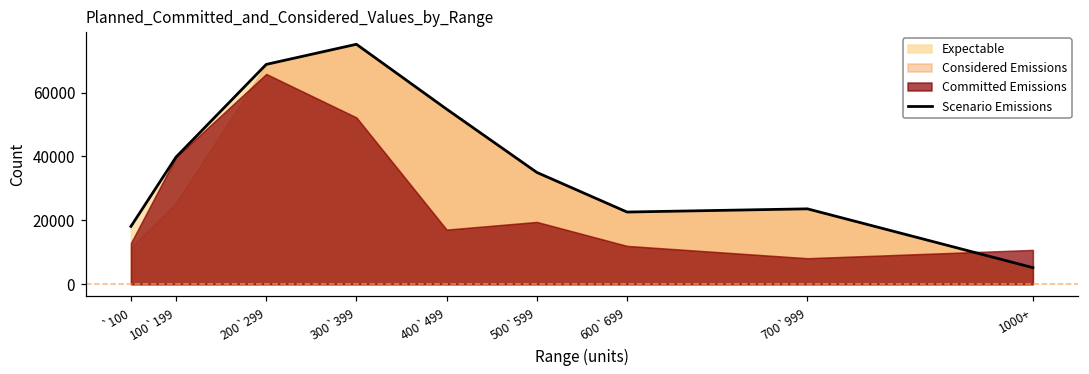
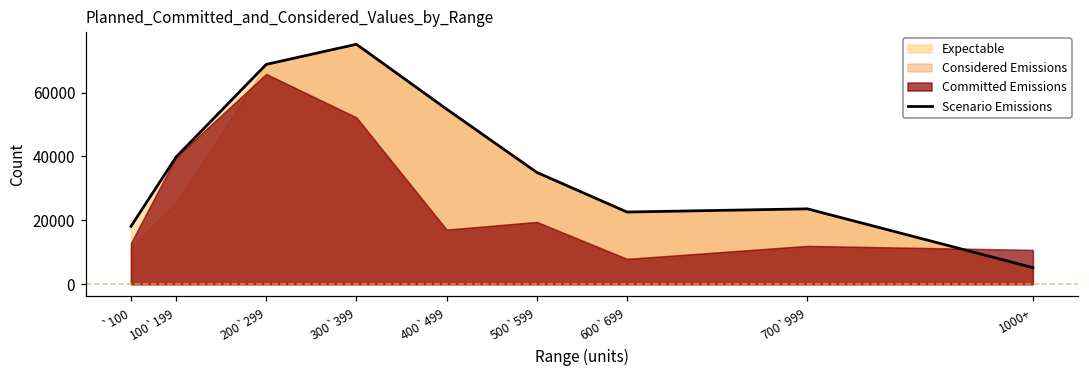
Committed Emissions, 600`699: 12000 -> 8000
Committed Emissions, 700`999: 8000 -> 12000
